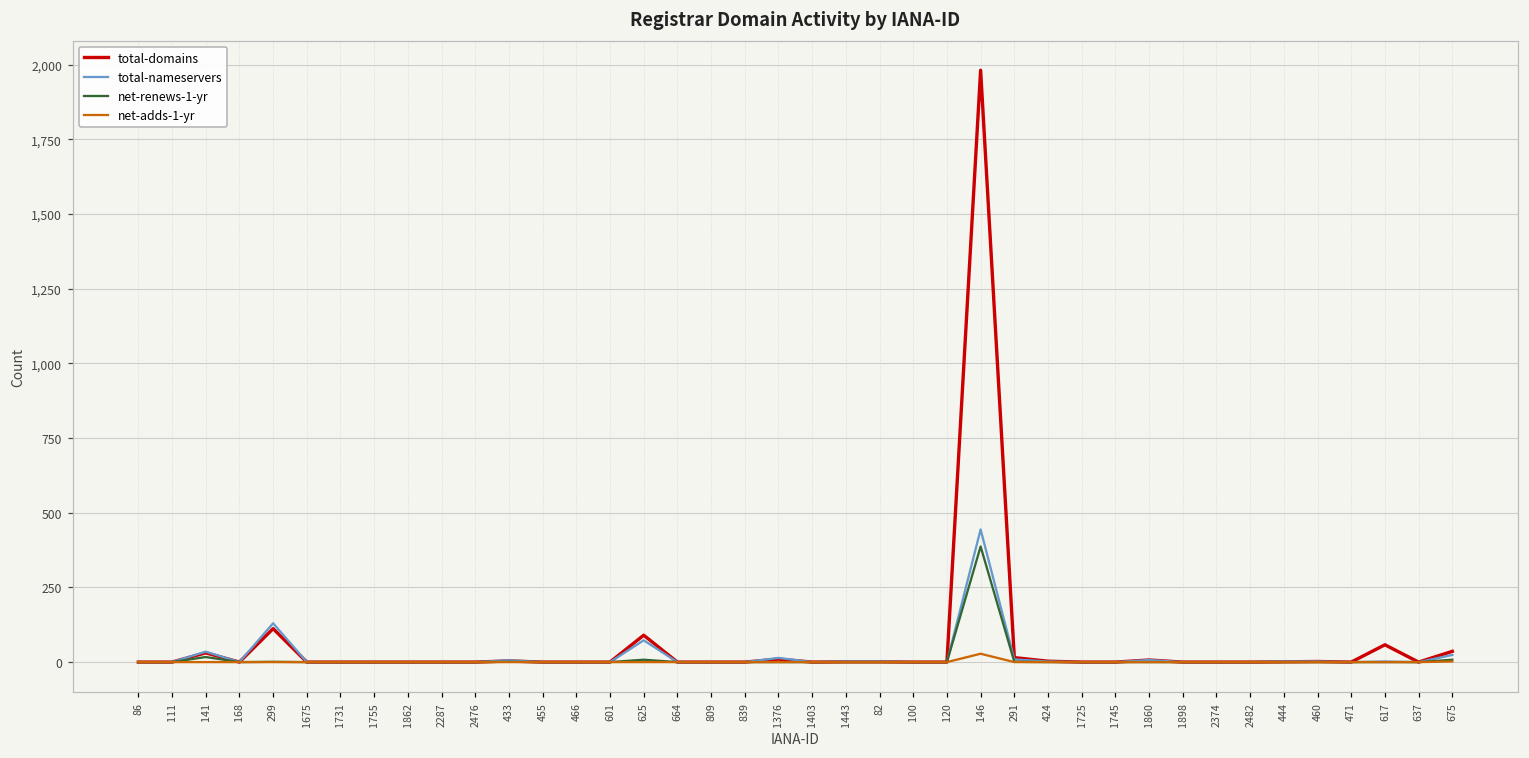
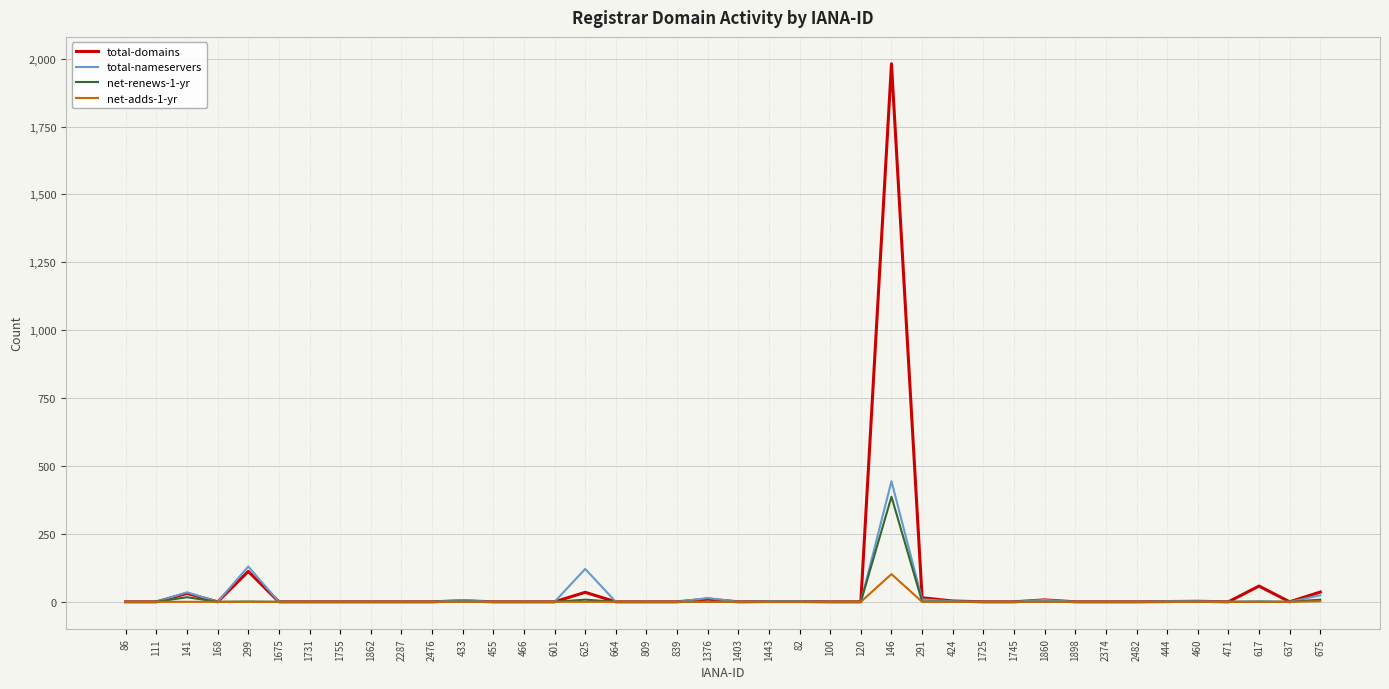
total-domains, 625: 90 -> 40
total-nameservers, 625: 70 -> 120
net-adds-1-yr, 146: 30 -> 100
